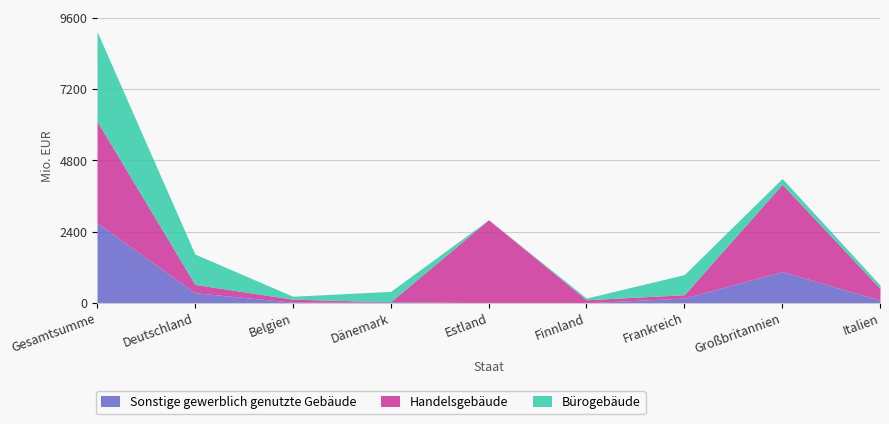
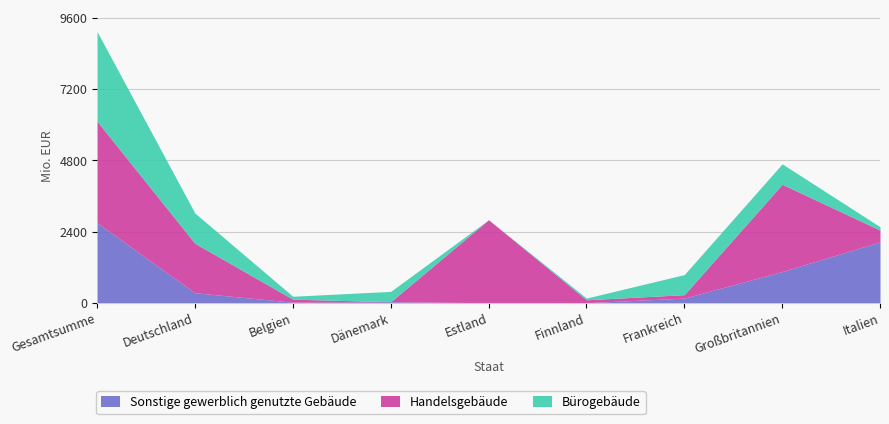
Handelsgebäude, Deutschland: 300 -> 1700
Bürogebäude, Großbritannien: 200 -> 700
Sonstige gewerblich genutzte Gebäude, Italien: 100 -> 2100
